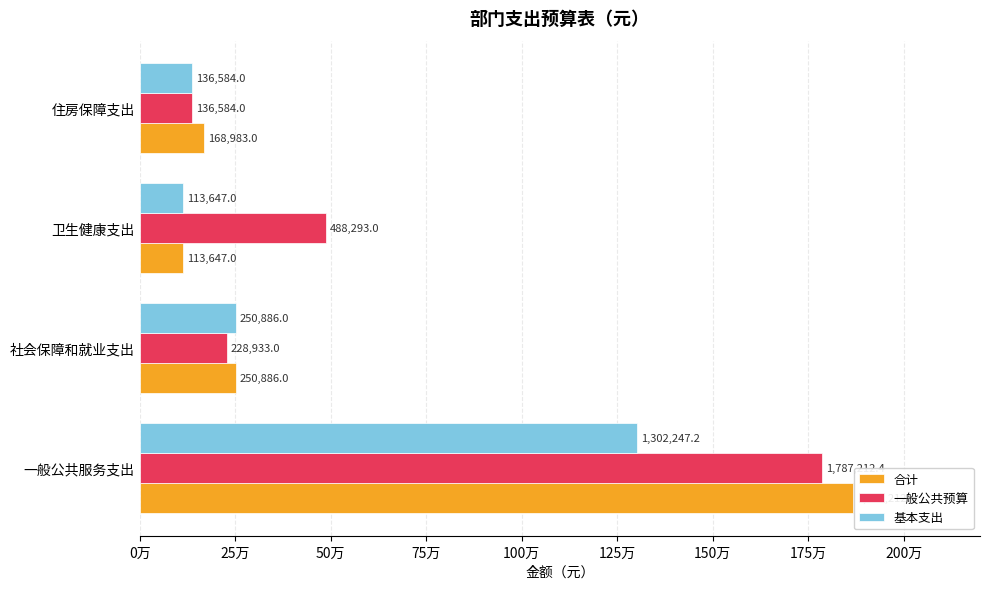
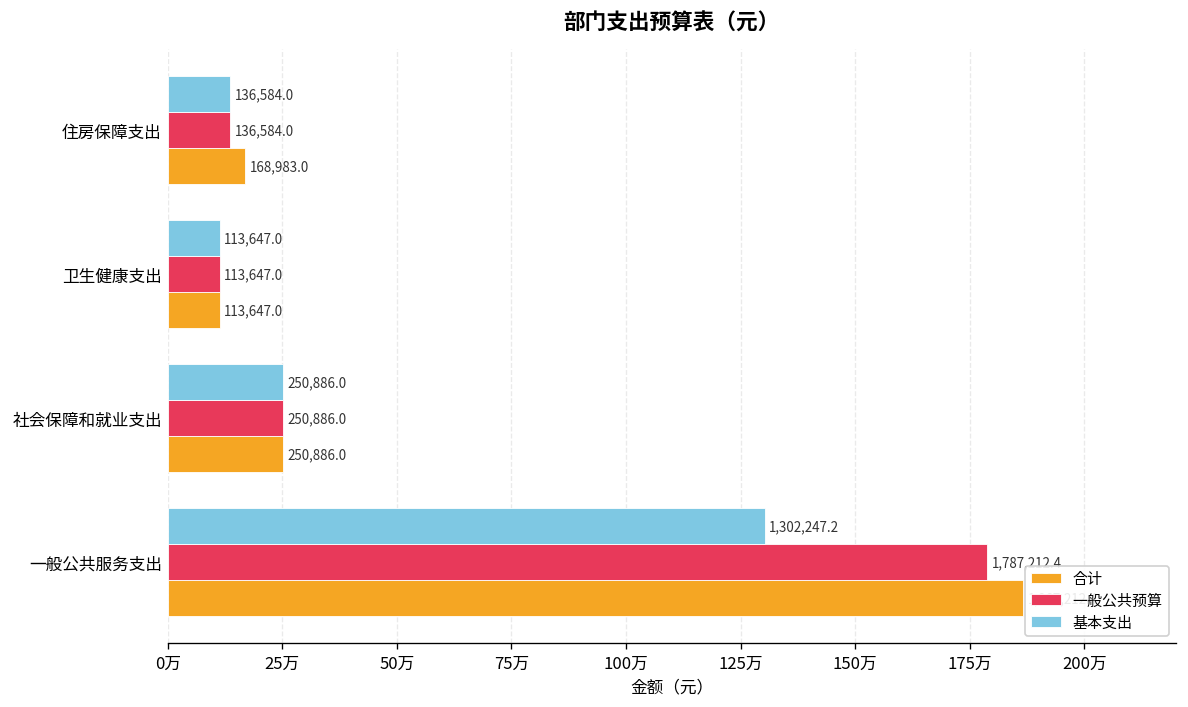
一般公共预算, 卫生健康支出: 488,293.0 -> 113,647.0
一般公共预算, 社会保障和就业支出: 228,933.0 -> 250,886.0
